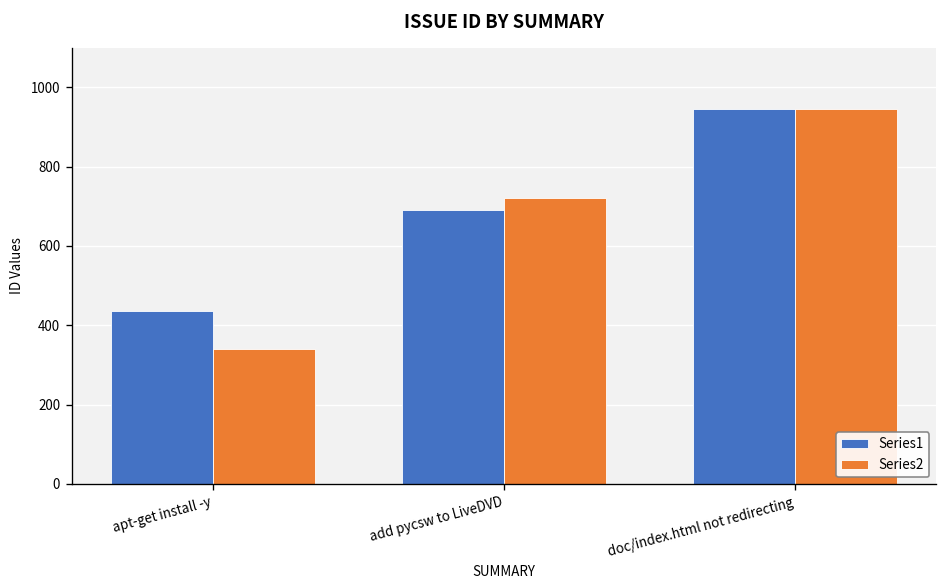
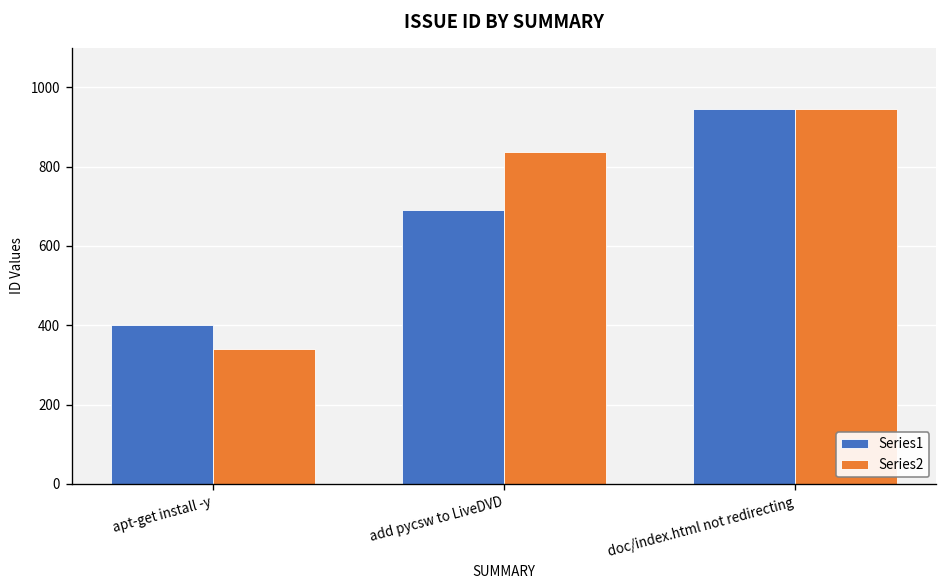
Series1, apt-get install -y: 440 -> 400
Series2, add pycsw to LiveDVD: 720 -> 840
